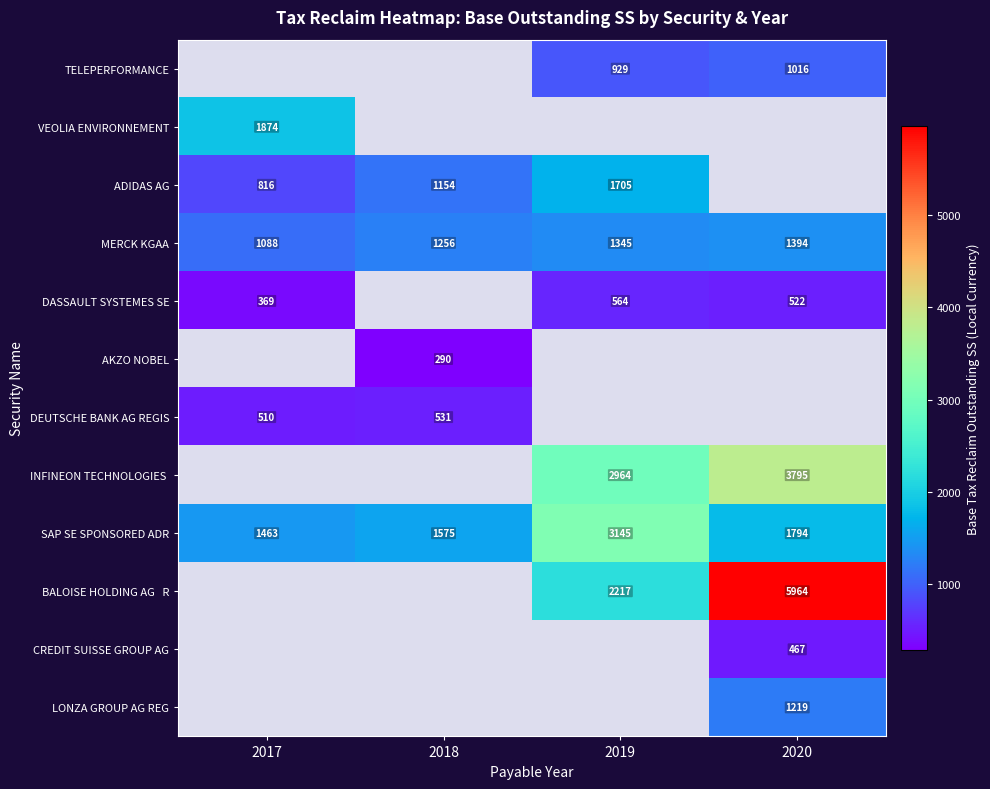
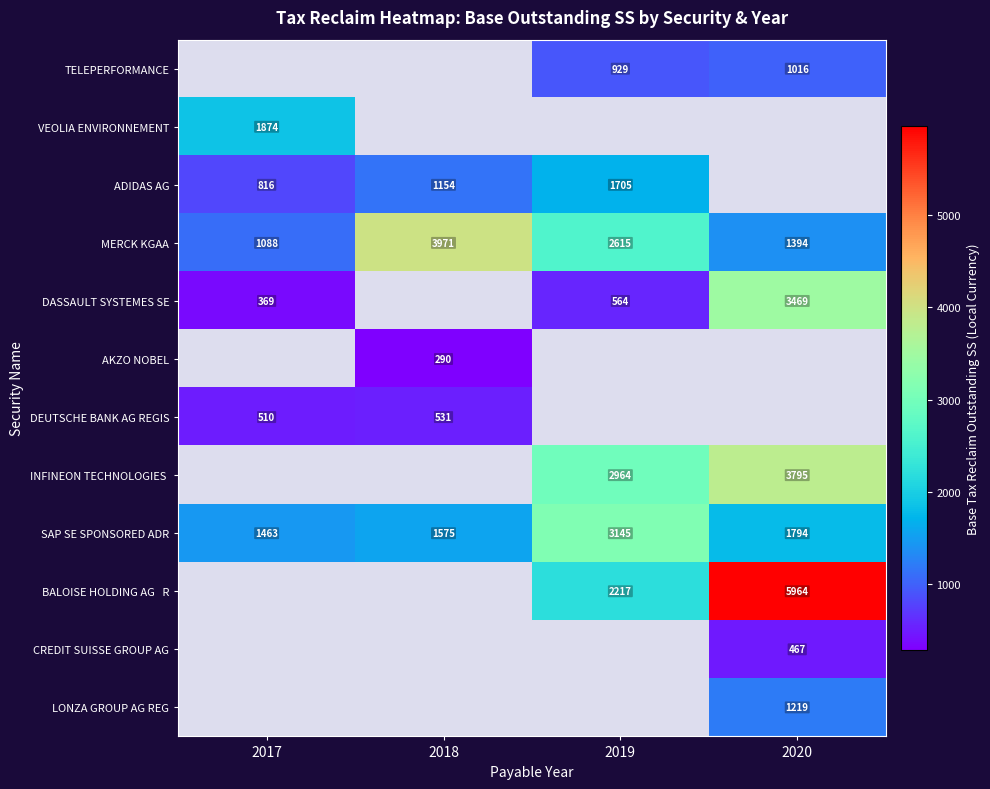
MERCK KGAA, 2018: 1256 -> 3971
MERCK KGAA, 2019: 1345 -> 2615
DASSAULT SYSTEMES SE, 2020: 522 -> 3469
